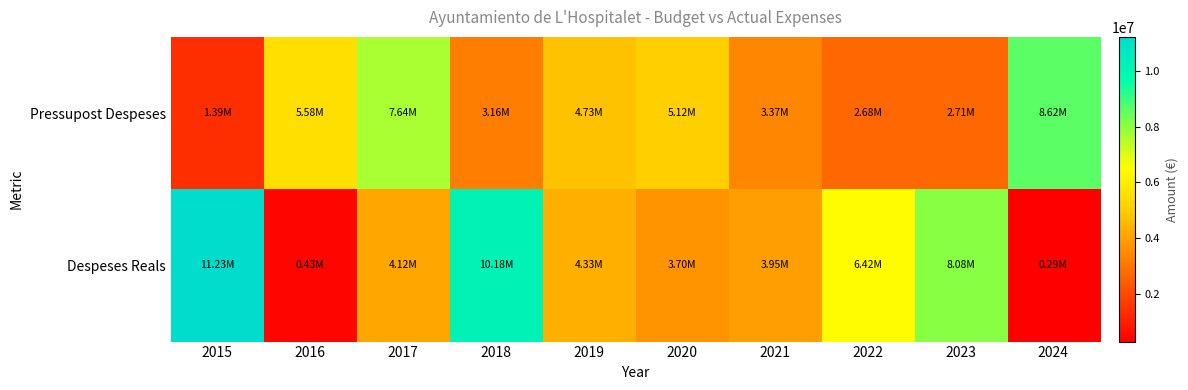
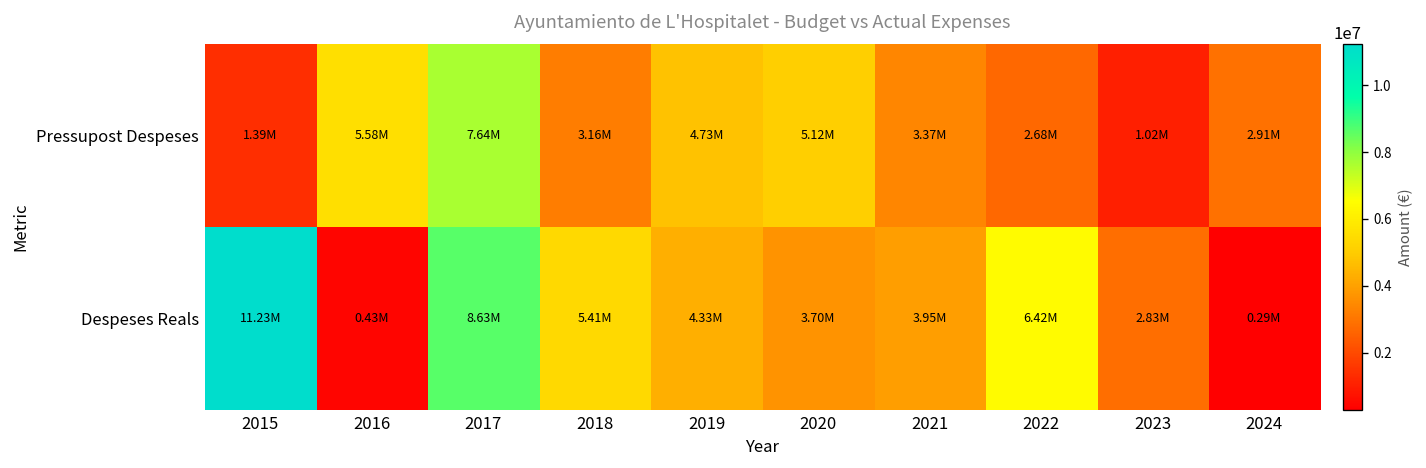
Pressupost Despeses, 2023: 2.71M -> 1.02M
Pressupost Despeses, 2024: 8.62M -> 2.91M
Despeses Reals, 2017: 4.12M -> 8.63M
Despeses Reals, 2018: 10.18M -> 5.41M
Despeses Reals, 2023: 8.08M -> 2.83M
